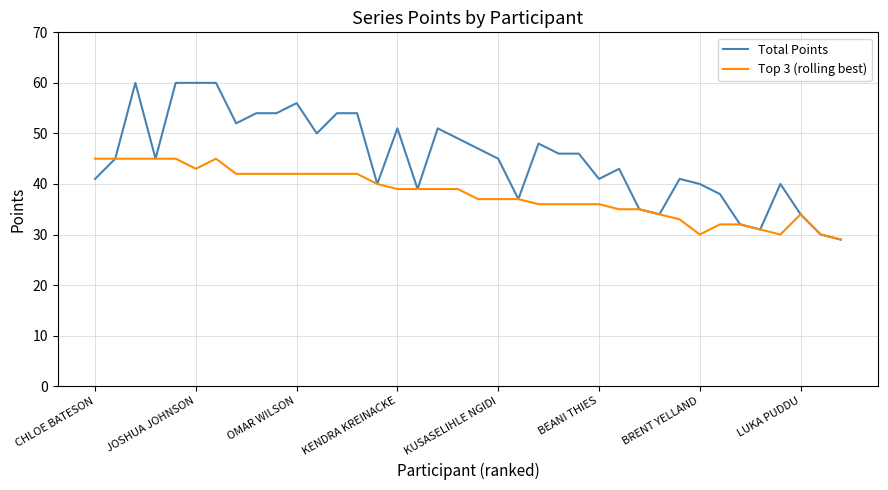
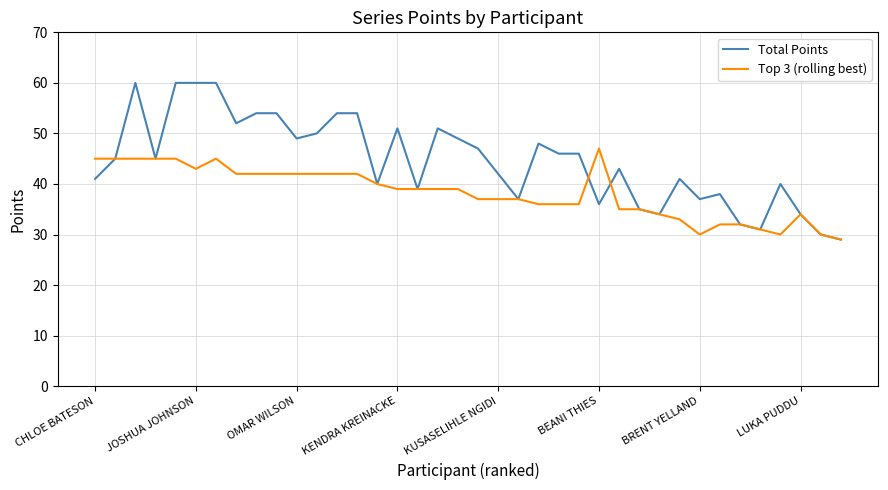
Total Points, OMAR WILSON: 56 -> 49
Total Points, KUSASELIHLE NGIDI: 45 -> 42
Total Points, BEANI THIES: 41 -> 36
Top 3 (rolling best), BEANI THIES: 36 -> 47
Total Points, BRENT YELLAND: 40 -> 37
